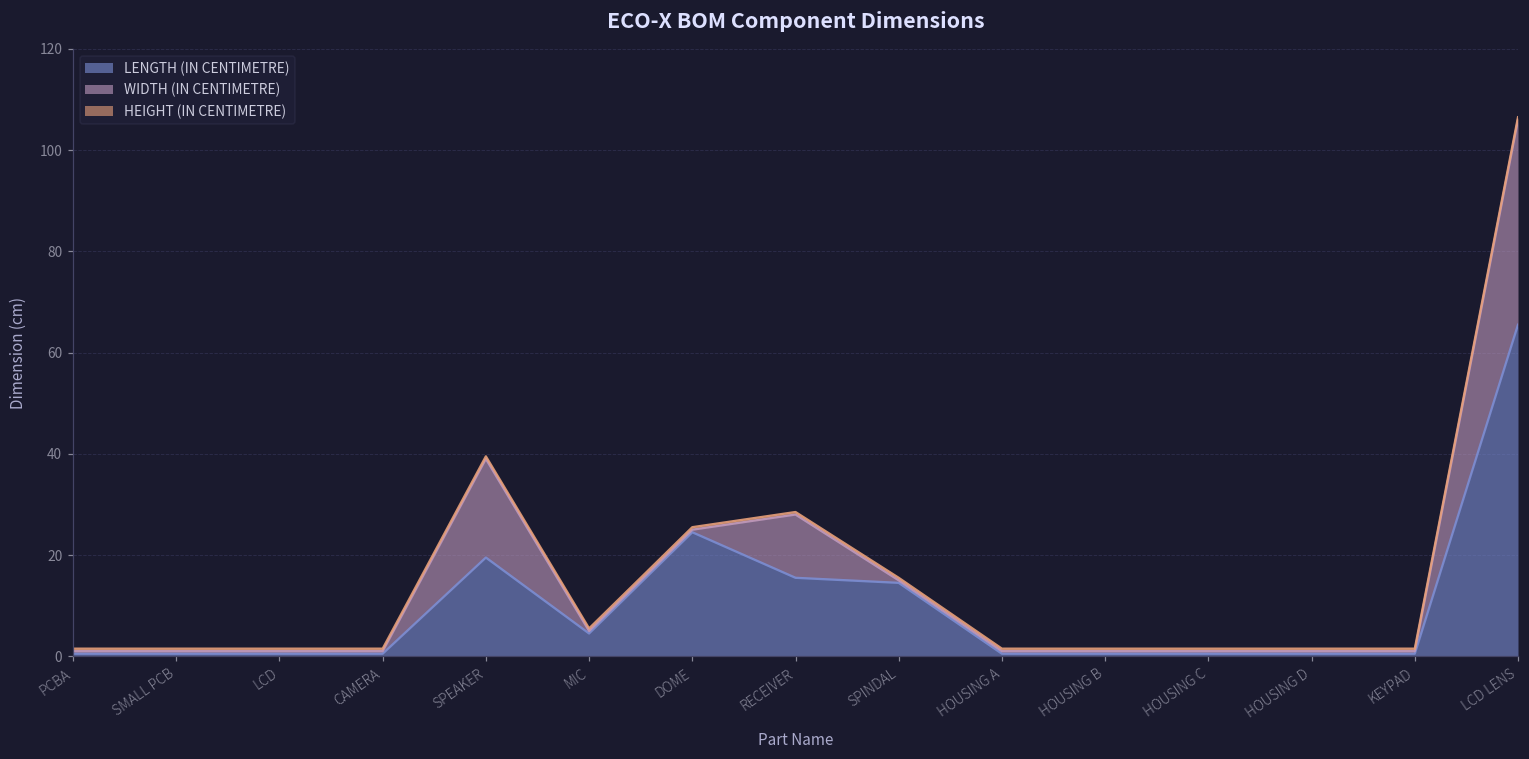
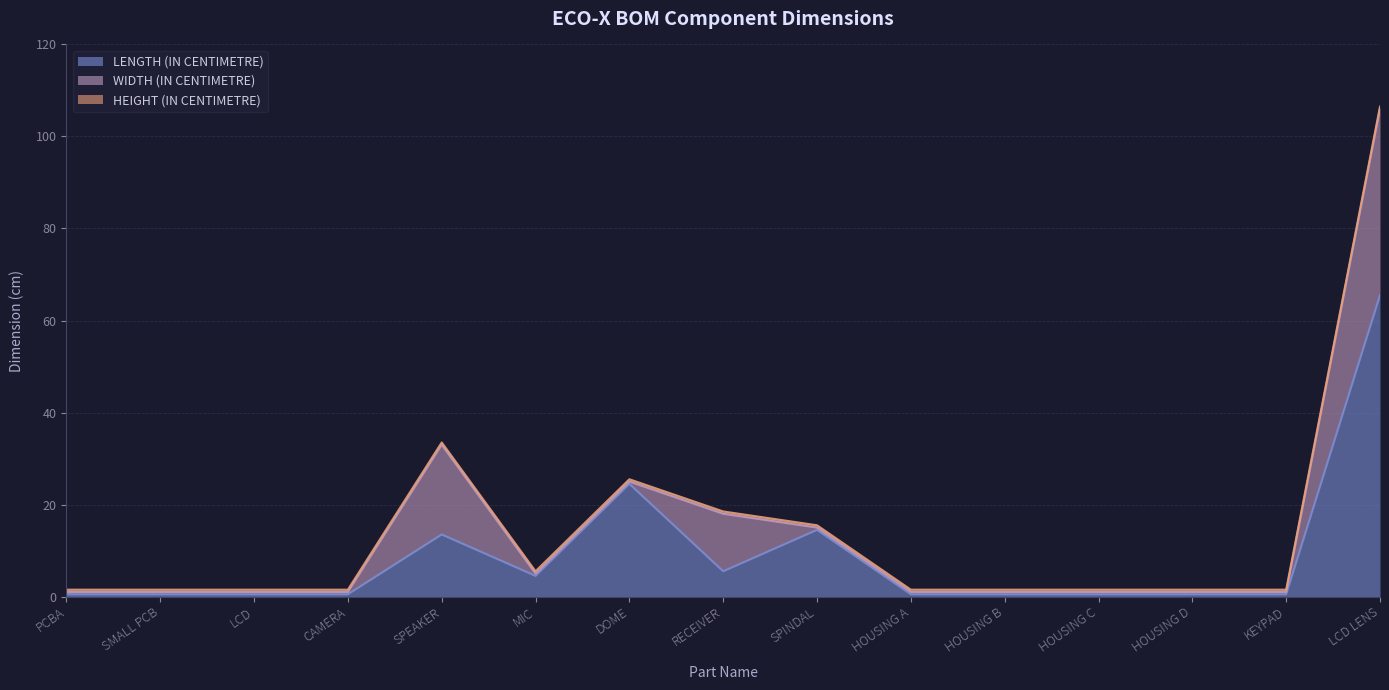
LENGTH (IN CENTIMETRE), SPEAKER: 20 -> 14
LENGTH (IN CENTIMETRE), RECEIVER: 16 -> 6
